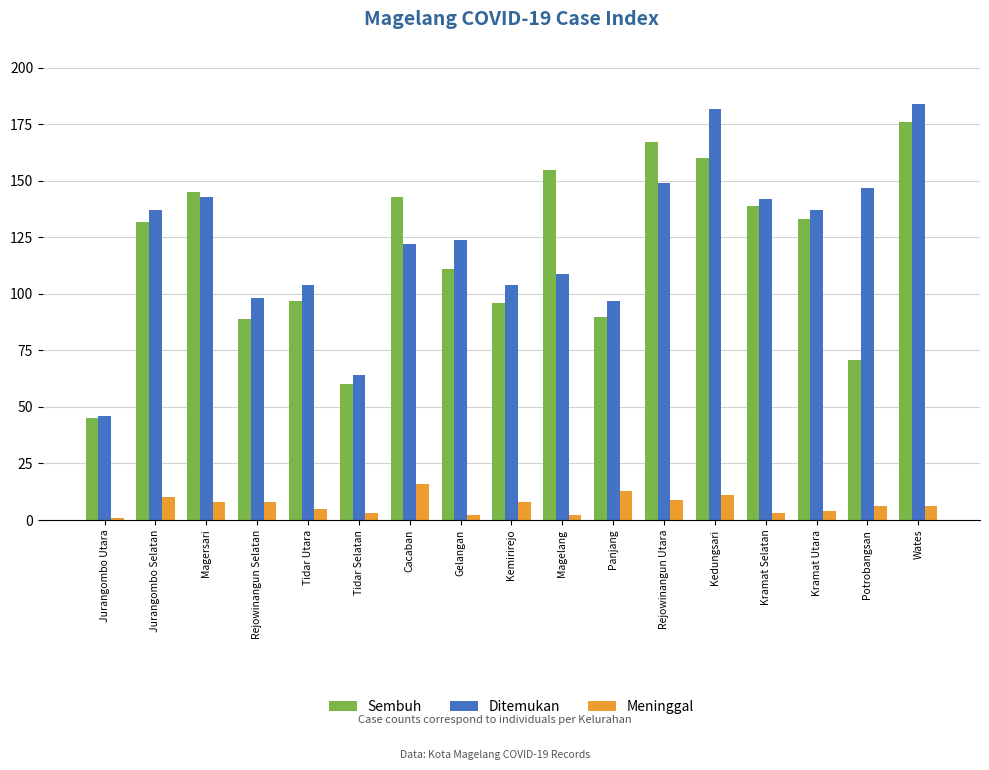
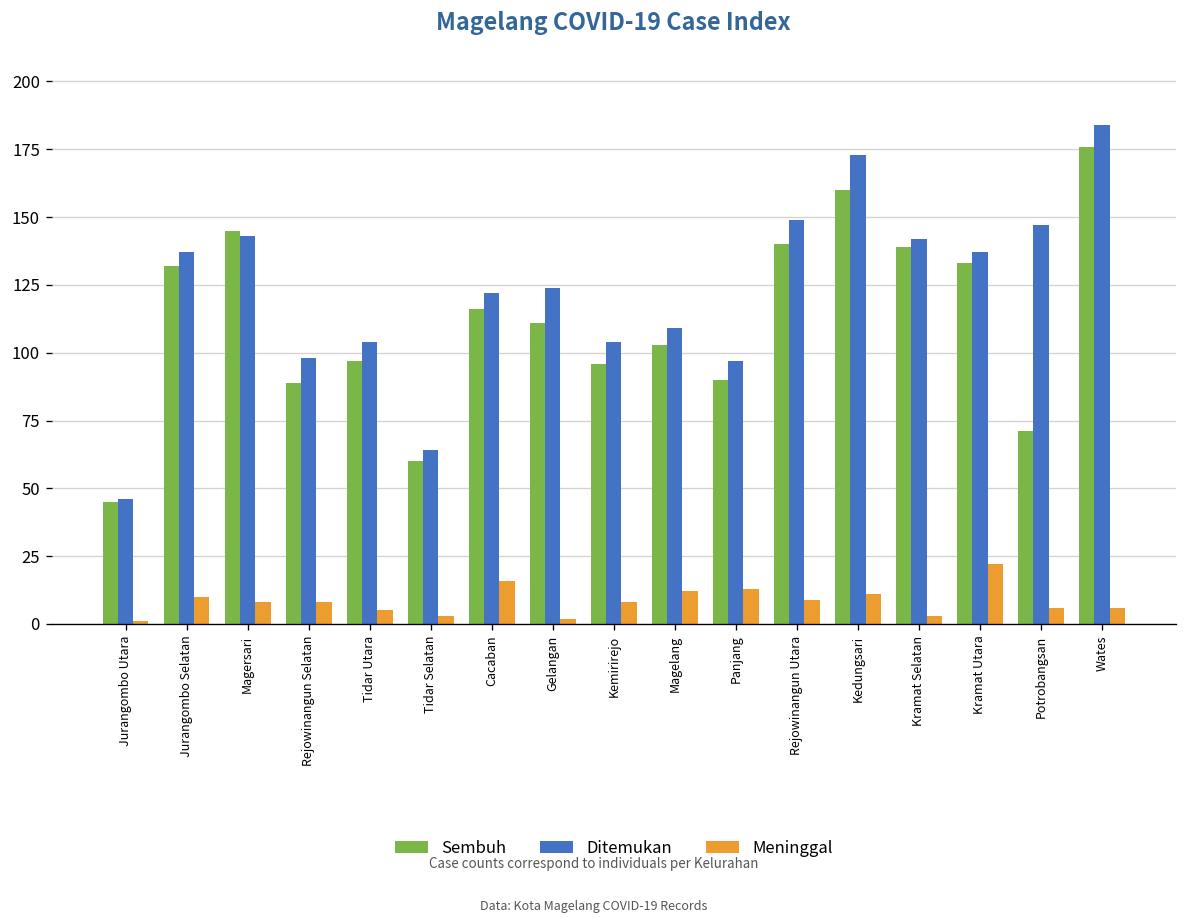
Sembuh, Cacaban: 143 -> 116
Sembuh, Magelang: 155 -> 103
Meninggal, Magelang: 2 -> 12
Sembuh, Rejowinangun Utara: 167 -> 140
Ditemukan, Kedungsari: 182 -> 173
Meninggal, Kramat Utara: 4 -> 22
